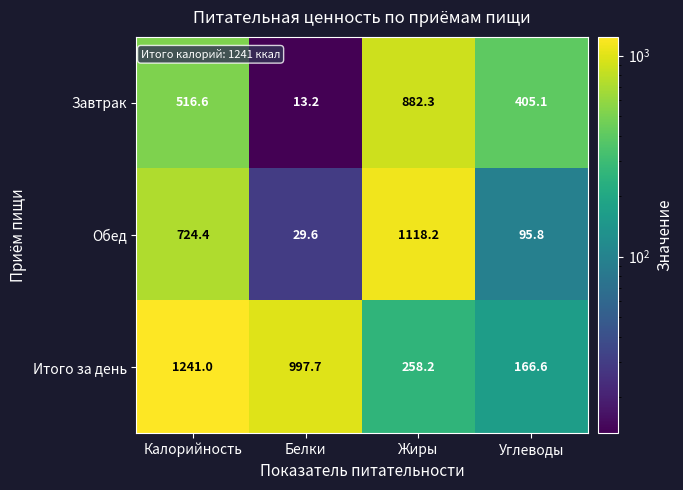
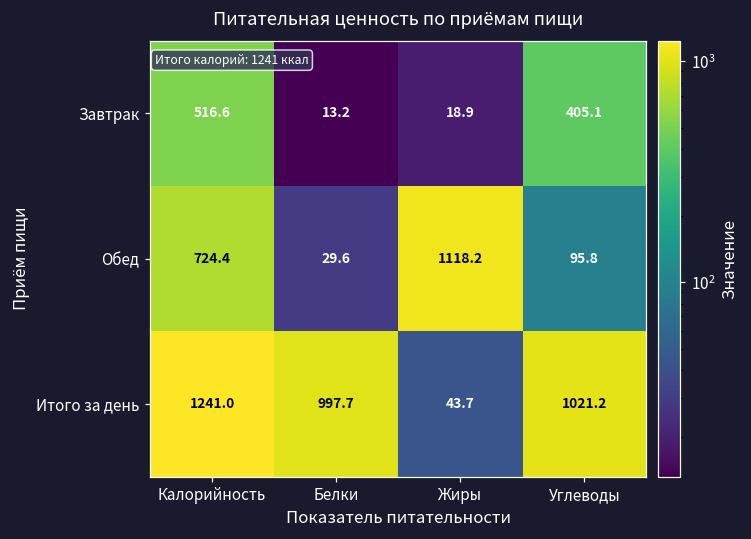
Завтрак, Жиры: 882.3 -> 18.9
Итого за день, Жиры: 258.2 -> 43.7
Итого за день, Углеводы: 166.6 -> 1021.2
